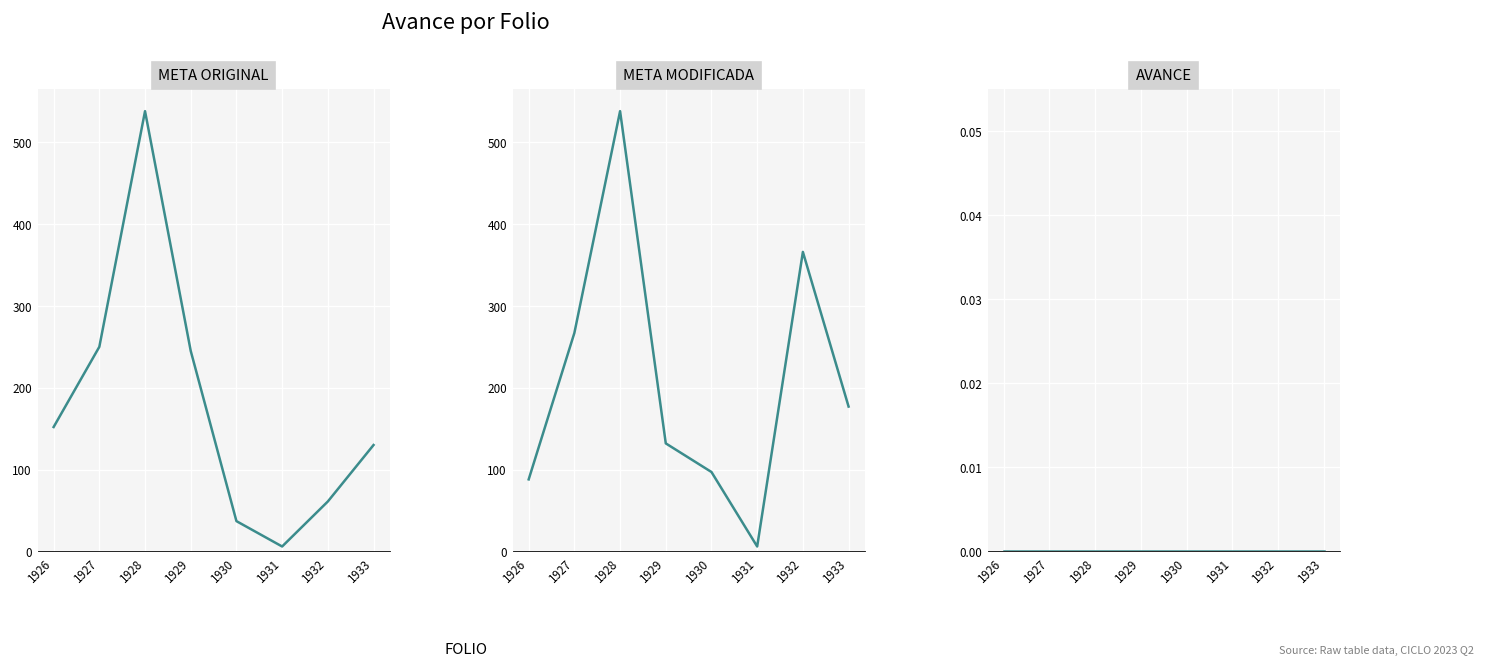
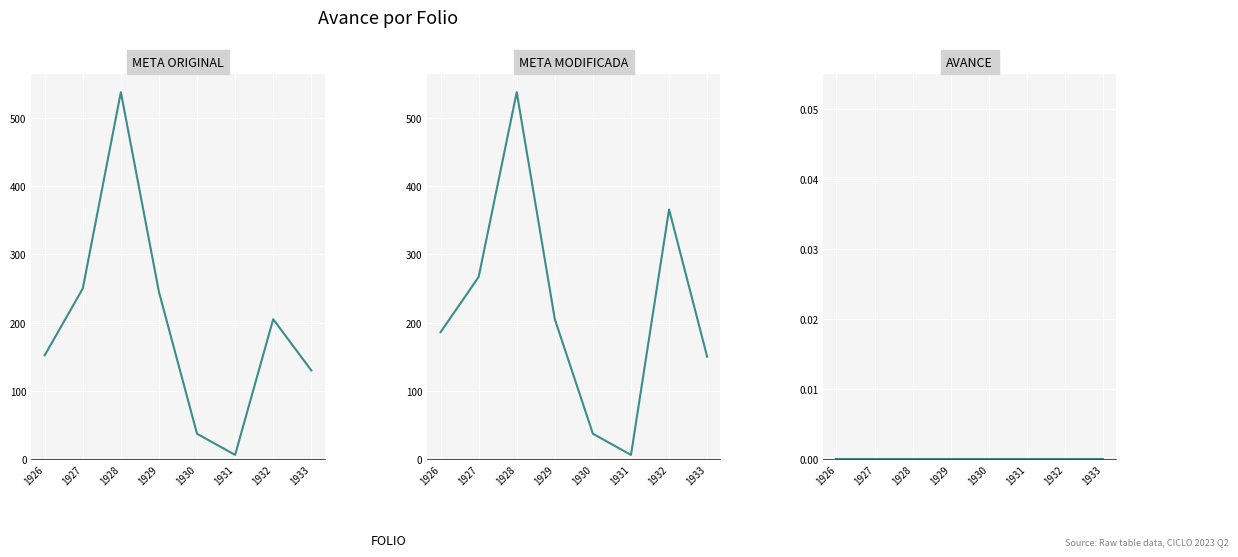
META ORIGINAL, 1932: 60 -> 210
META MODIFICADA, 1926: 90 -> 190
META MODIFICADA, 1929: 130 -> 210
META MODIFICADA, 1930: 100 -> 40
META MODIFICADA, 1933: 180 -> 150
